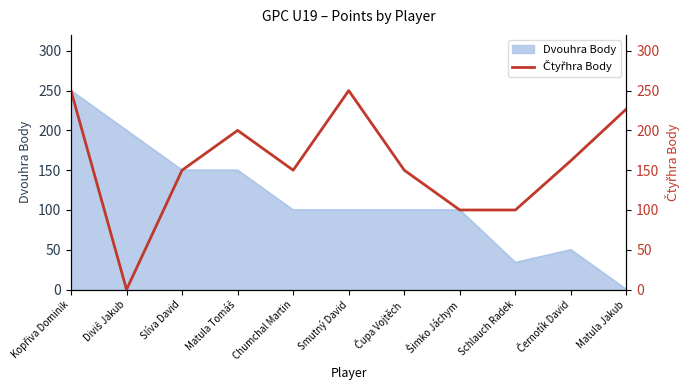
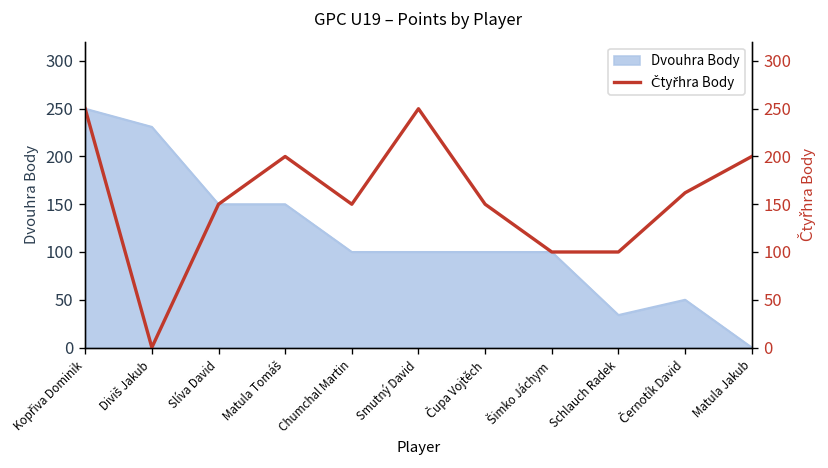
Dvouhra Body, Diviš Jakub: 200 -> 230
Čtyřhra Body, Matula Jakub: 230 -> 200
